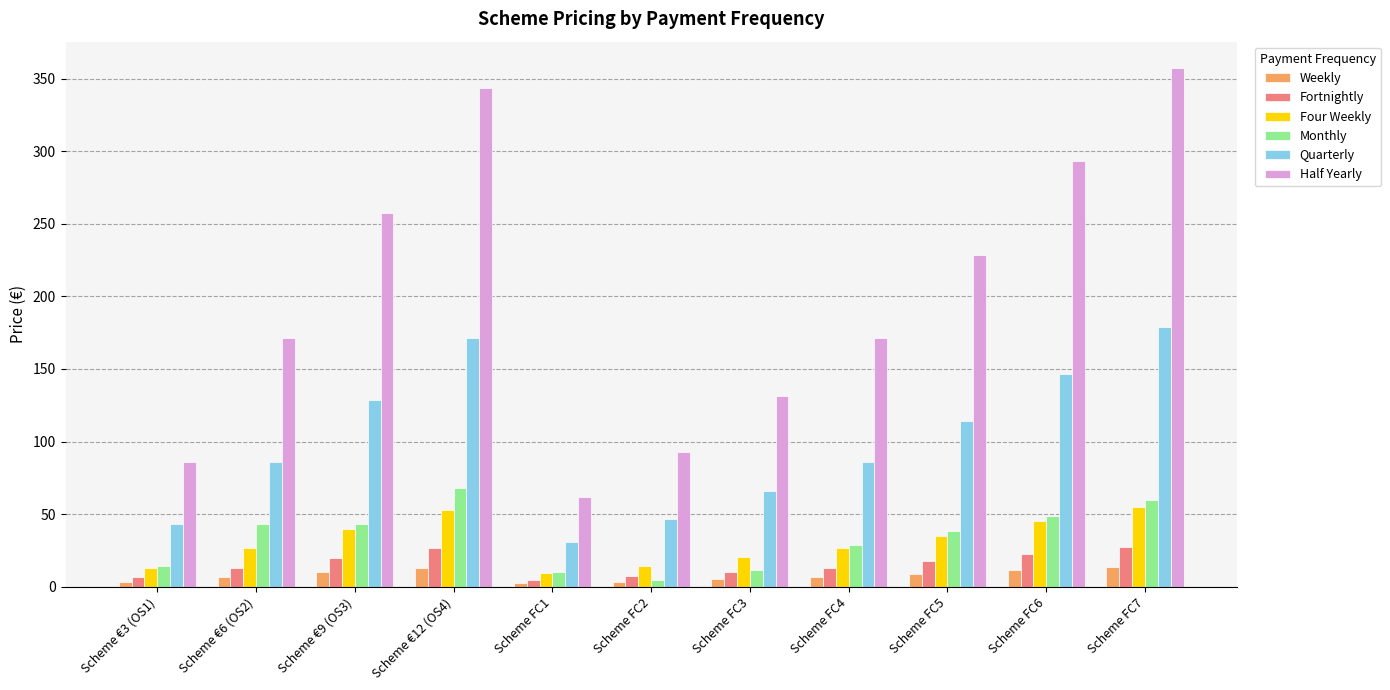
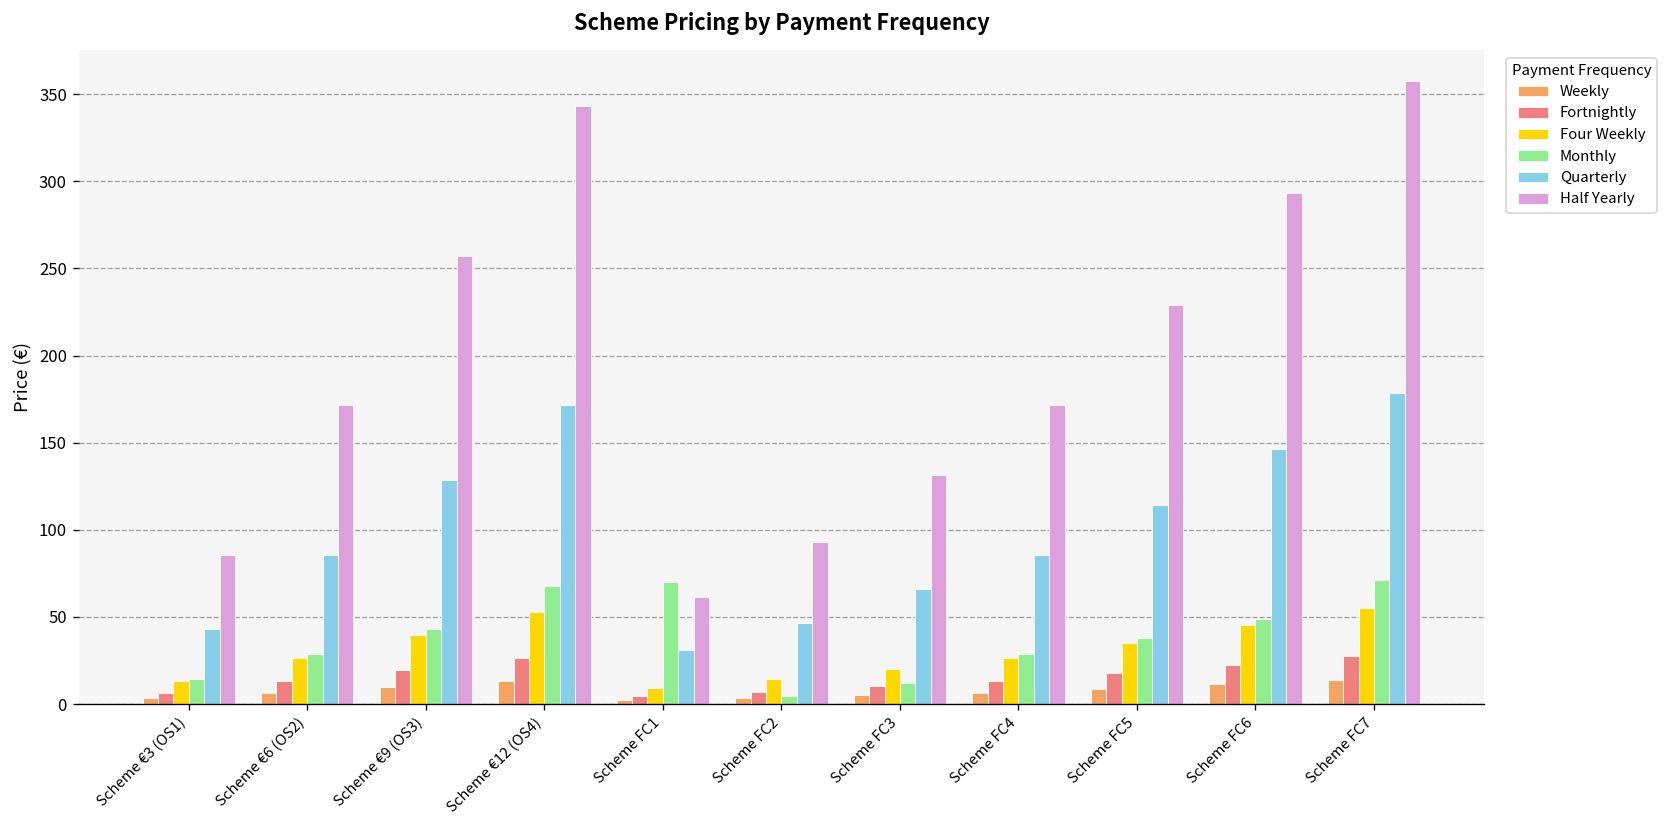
Monthly, Scheme €6 (OS2): 43 -> 29
Monthly, Scheme FC1: 10 -> 70
Monthly, Scheme FC7: 60 -> 71
